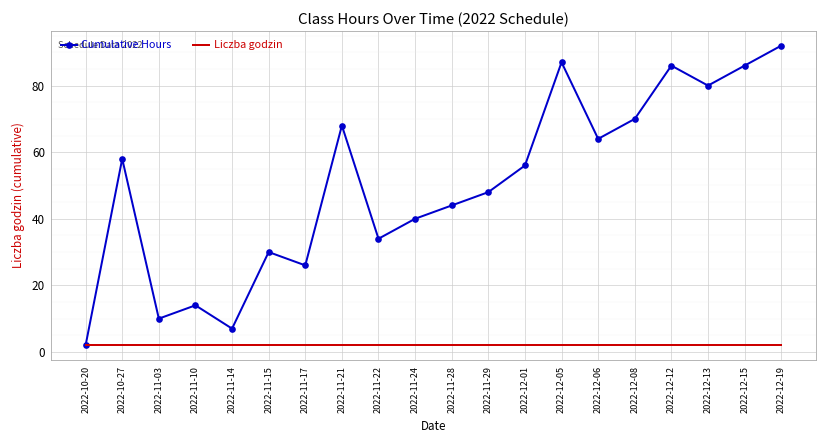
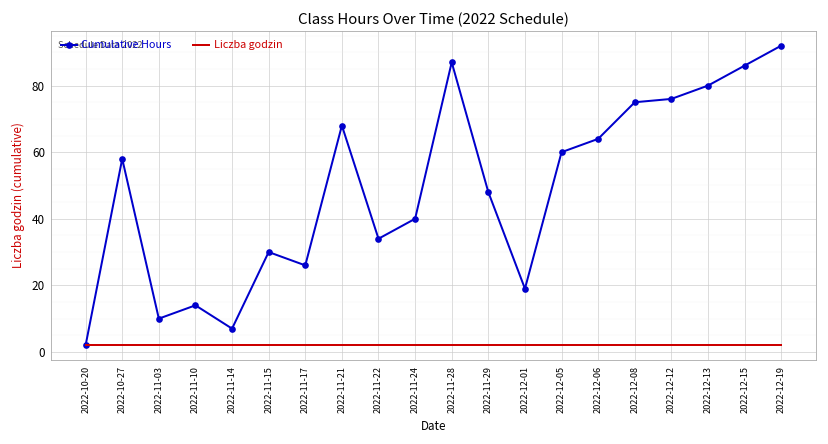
Cumulative Hours, 2022-11-28: 44 -> 87
Cumulative Hours, 2022-12-01: 56 -> 19
Cumulative Hours, 2022-12-05: 87 -> 60
Cumulative Hours, 2022-12-08: 70 -> 75
Cumulative Hours, 2022-12-12: 86 -> 76
